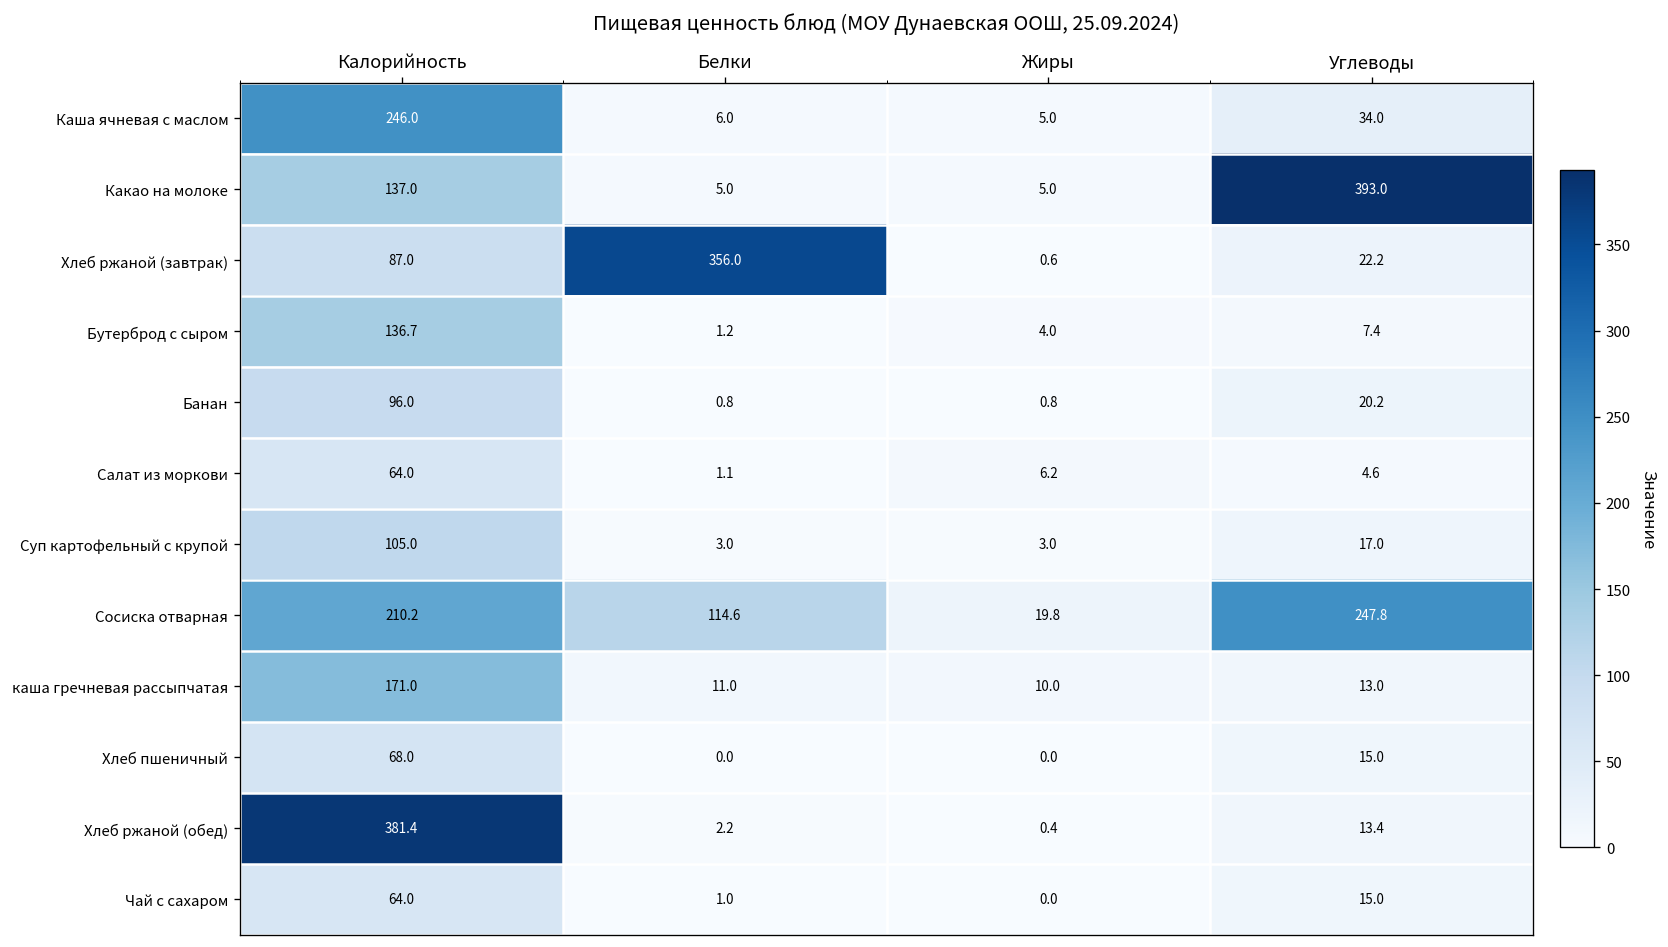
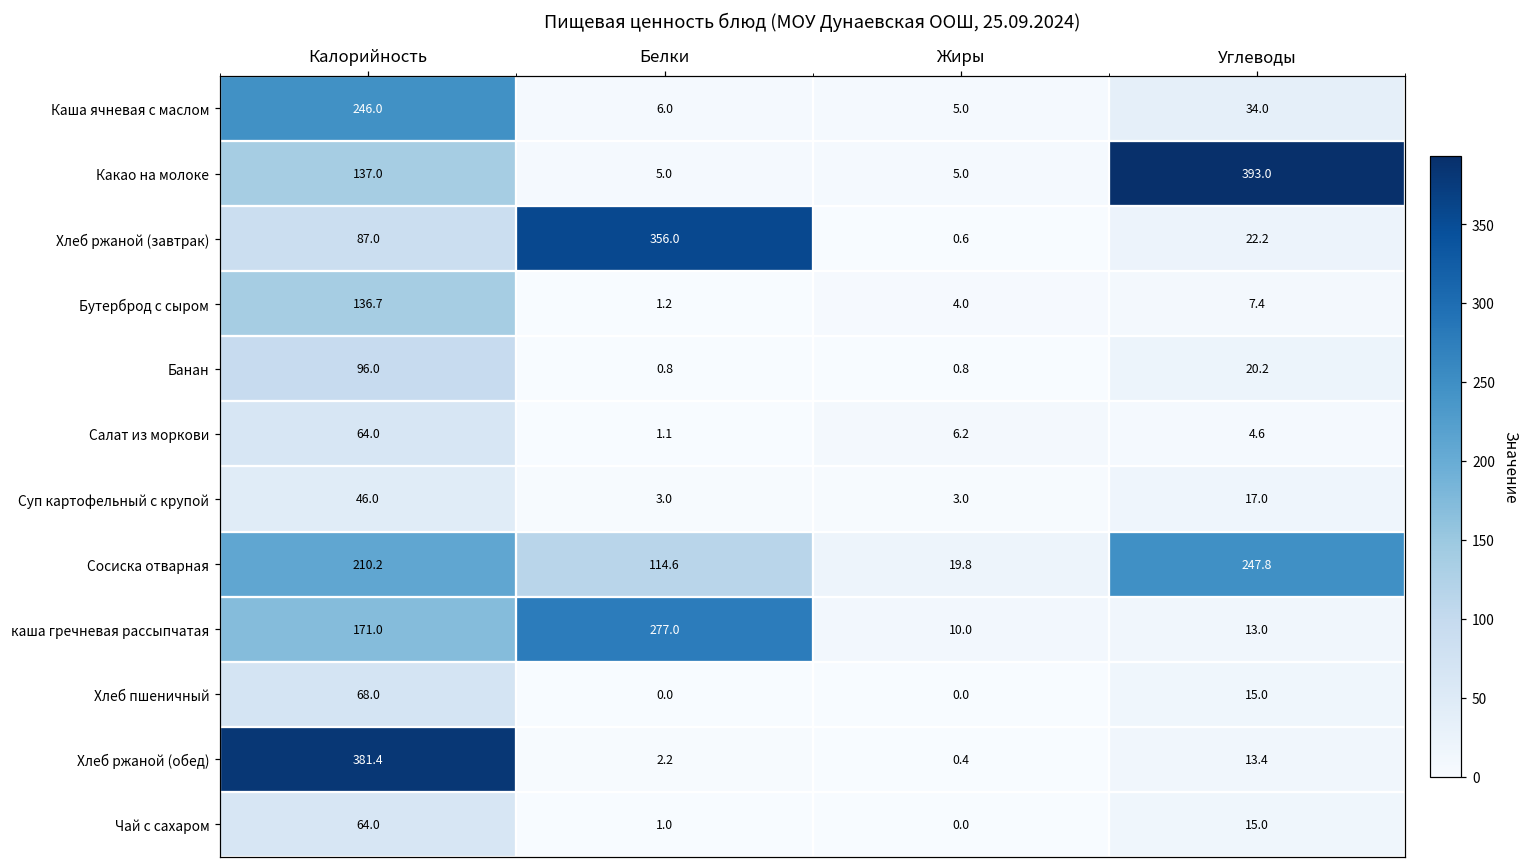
Суп картофельный с крупой, Калорийность: 105.0 -> 46.0
каша гречневая рассыпчатая, Белки: 11.0 -> 277.0
